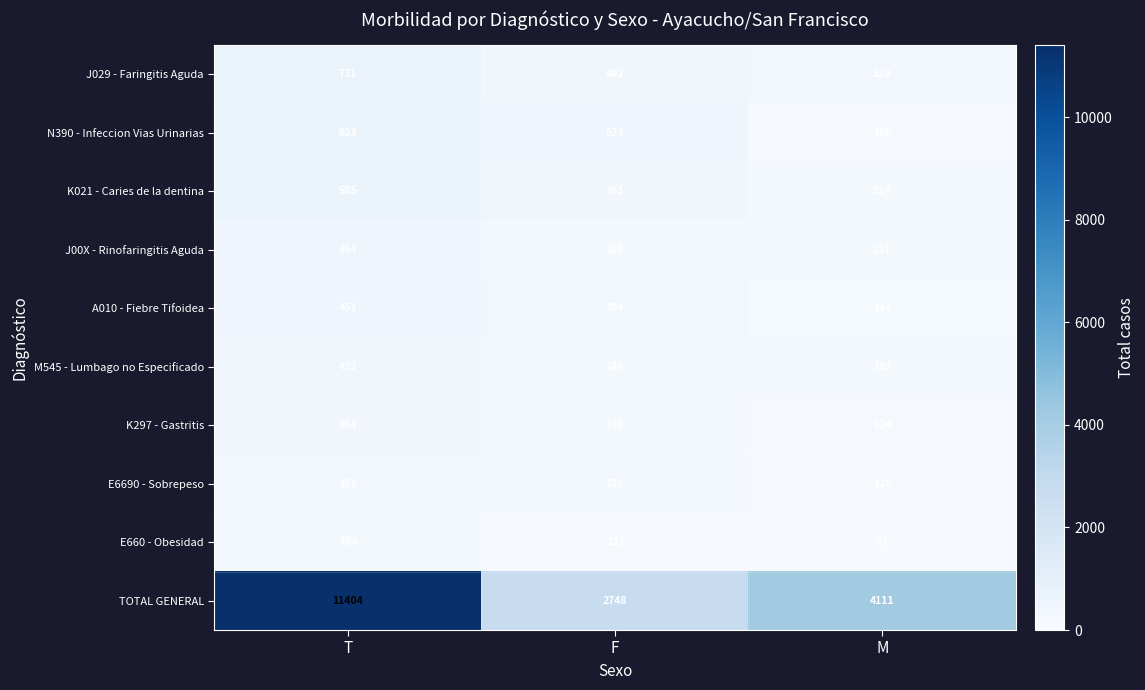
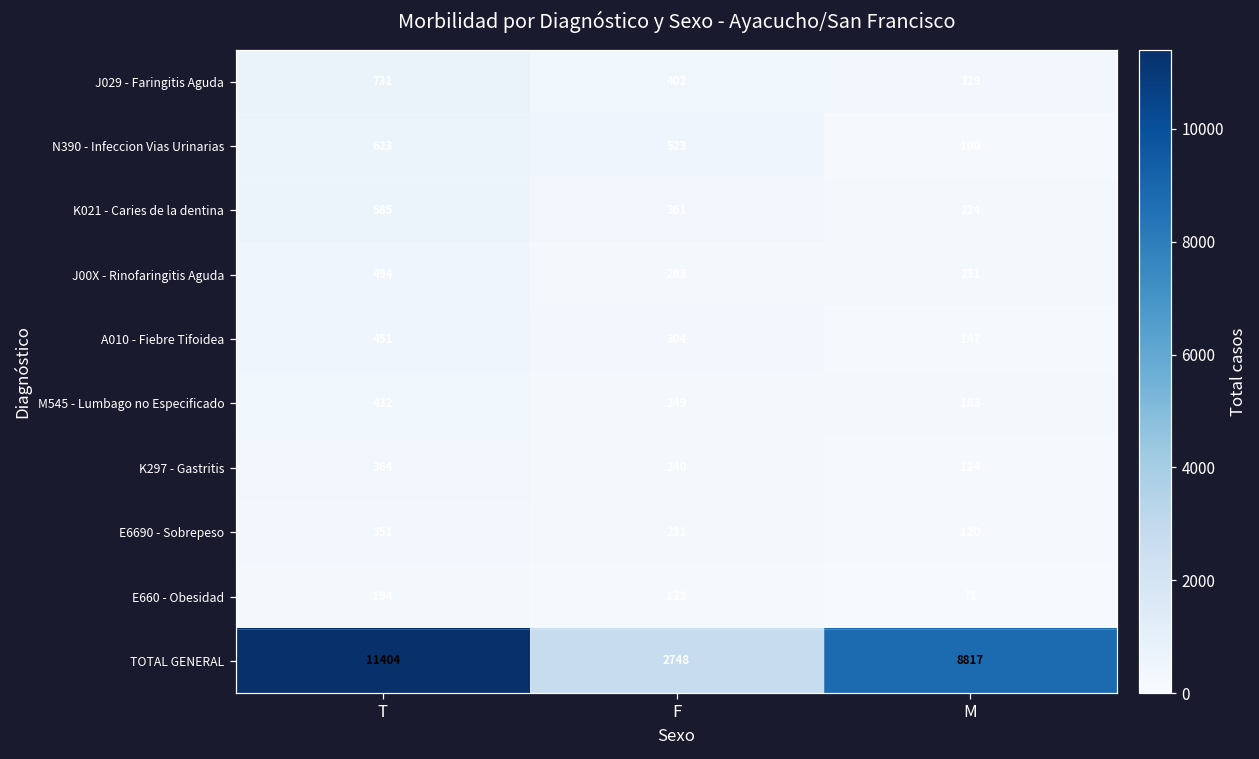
TOTAL GENERAL, M: 4111 -> 8817
